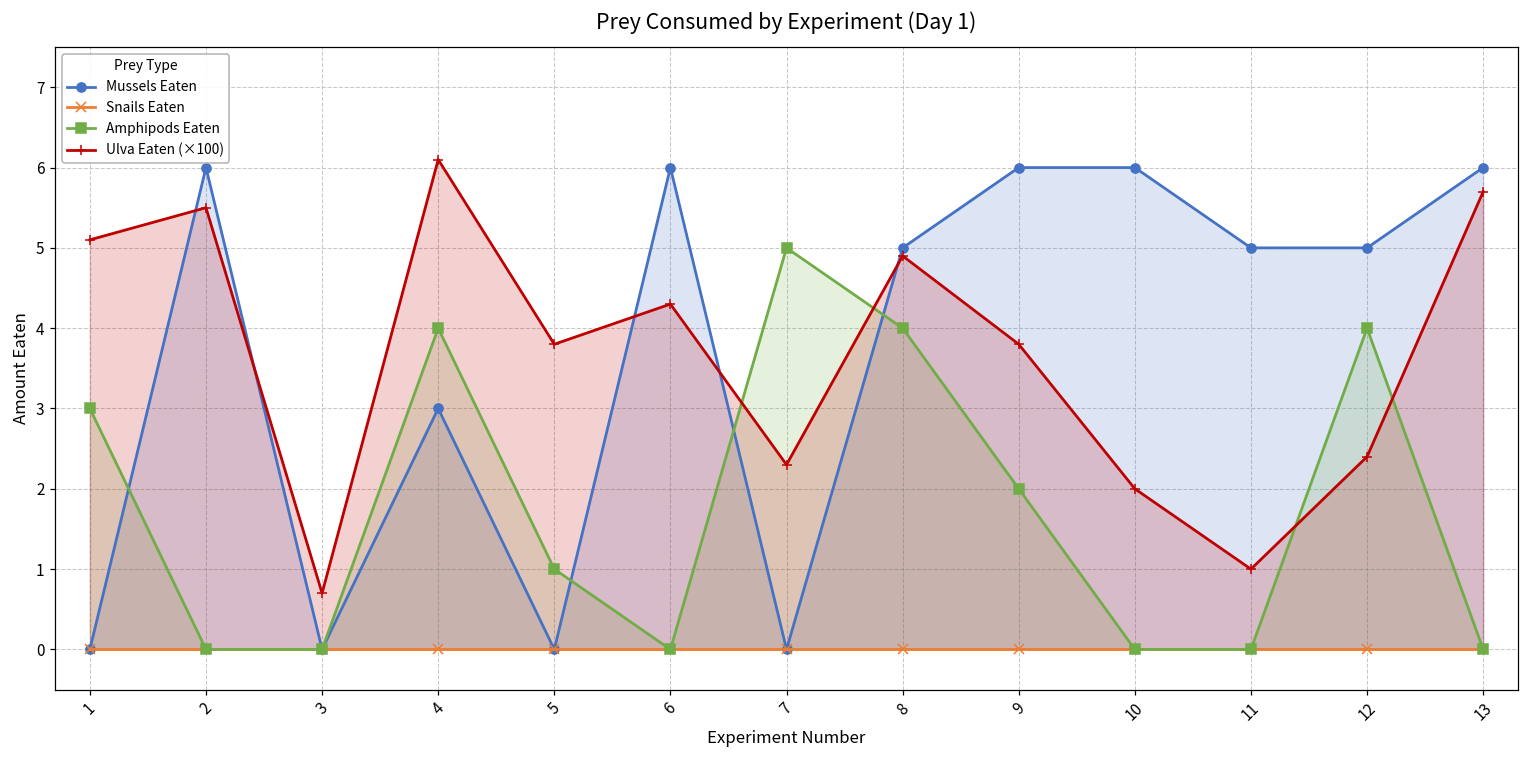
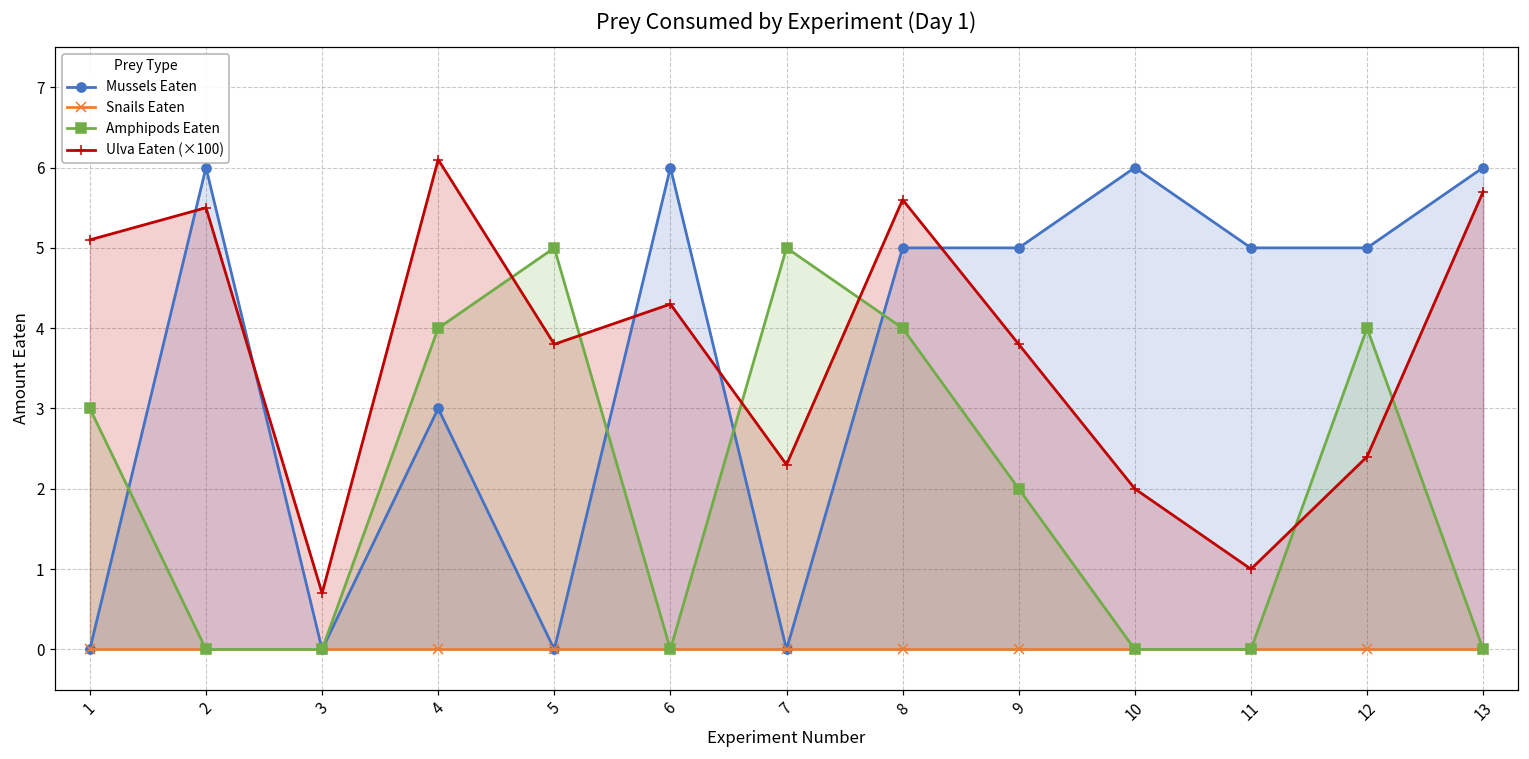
Amphipods Eaten, 5: 1 -> 5
Ulva Eaten (×100), 8: 4.9 -> 5.6
Mussels Eaten, 9: 6 -> 5
